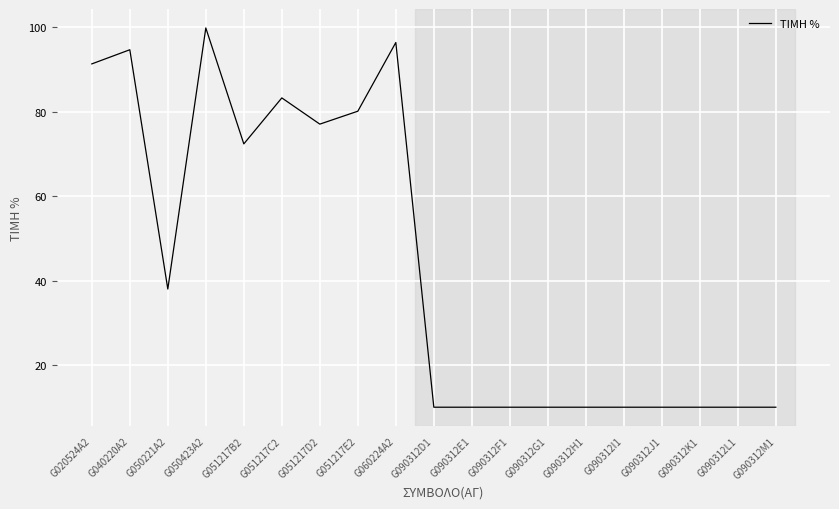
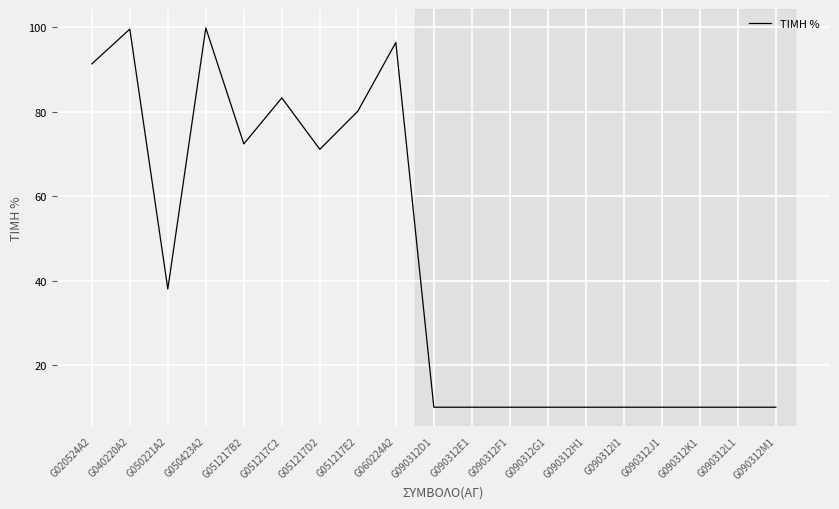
G040220A2: 95 -> 100
G051217D2: 77 -> 71
